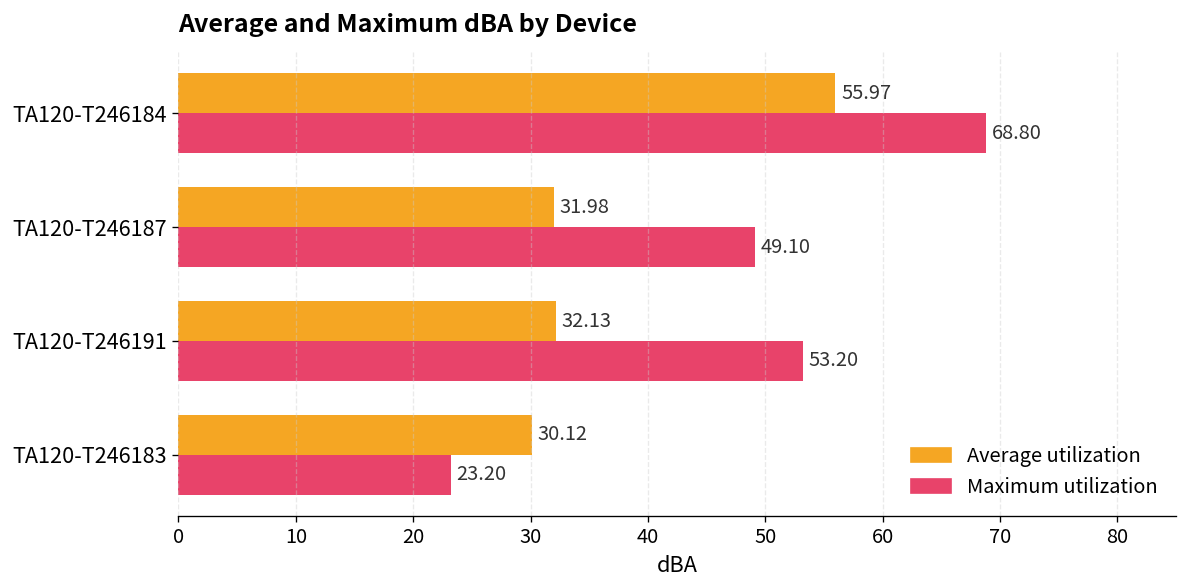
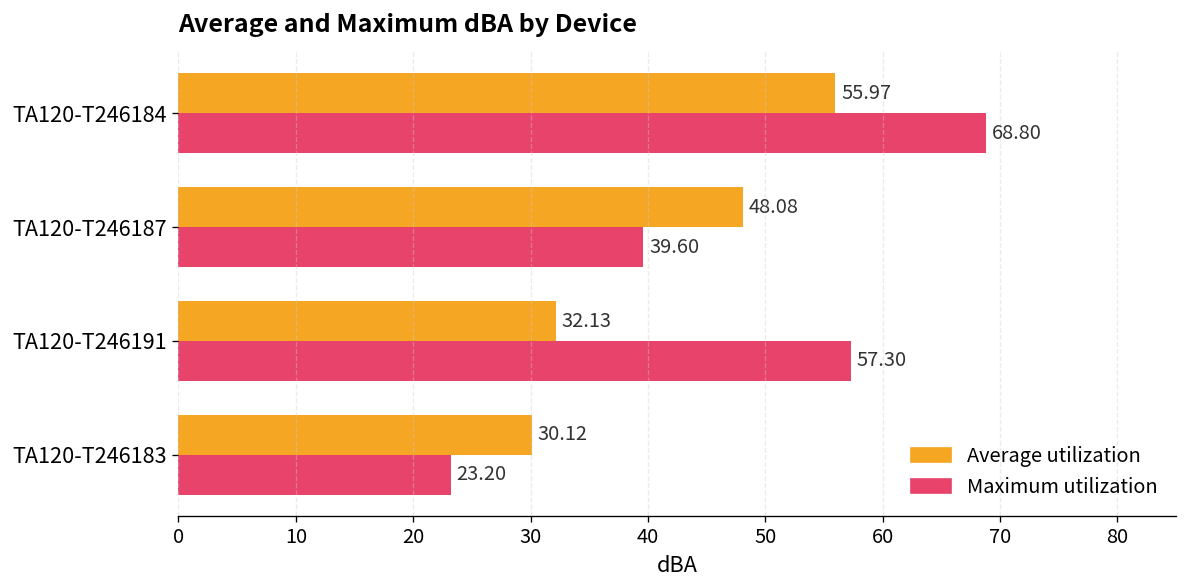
Average utilization, TA120-T246187: 31.98 -> 48.08
Maximum utilization, TA120-T246187: 49.10 -> 39.60
Maximum utilization, TA120-T246191: 53.20 -> 57.30
